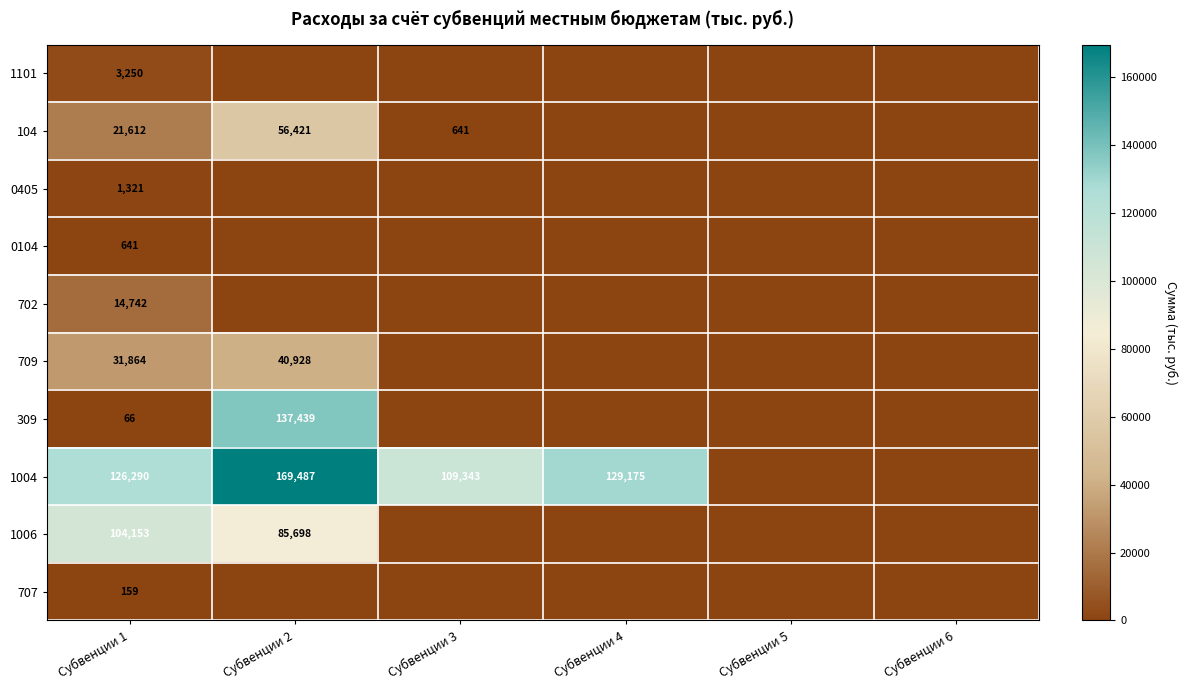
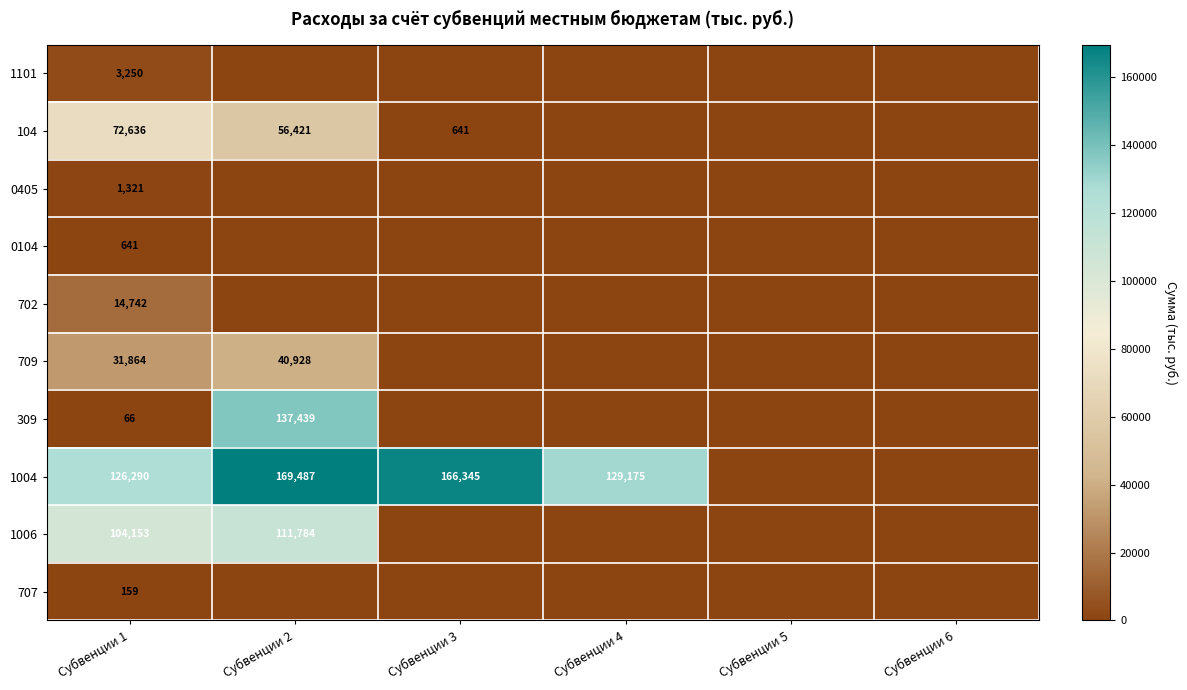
104, Субвенции 1: 21,612 -> 72,636
1004, Субвенции 3: 109,343 -> 166,345
1006, Субвенции 2: 85,698 -> 111,784
